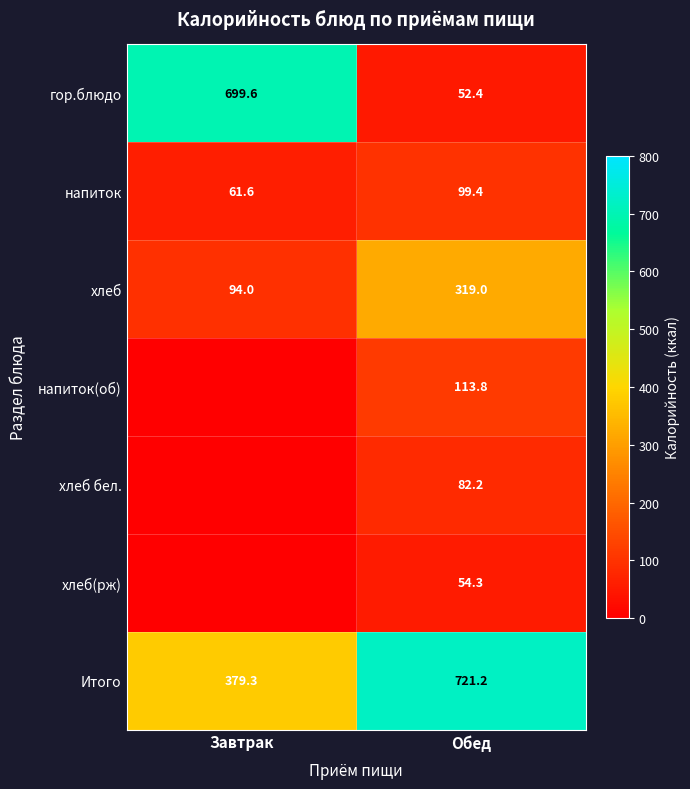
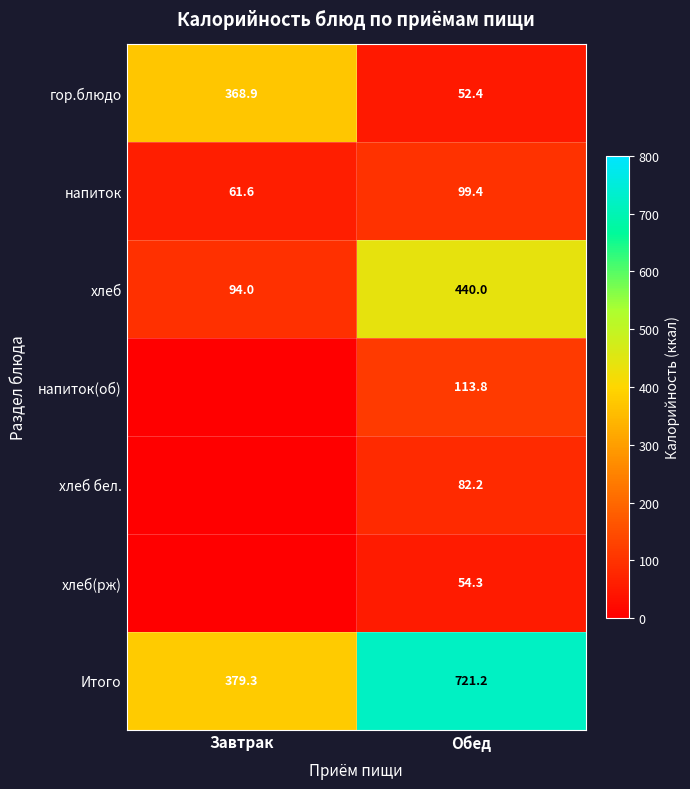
гор.блюдо, Завтрак: 699.6 -> 368.9
хлеб, Обед: 319.0 -> 440.0
